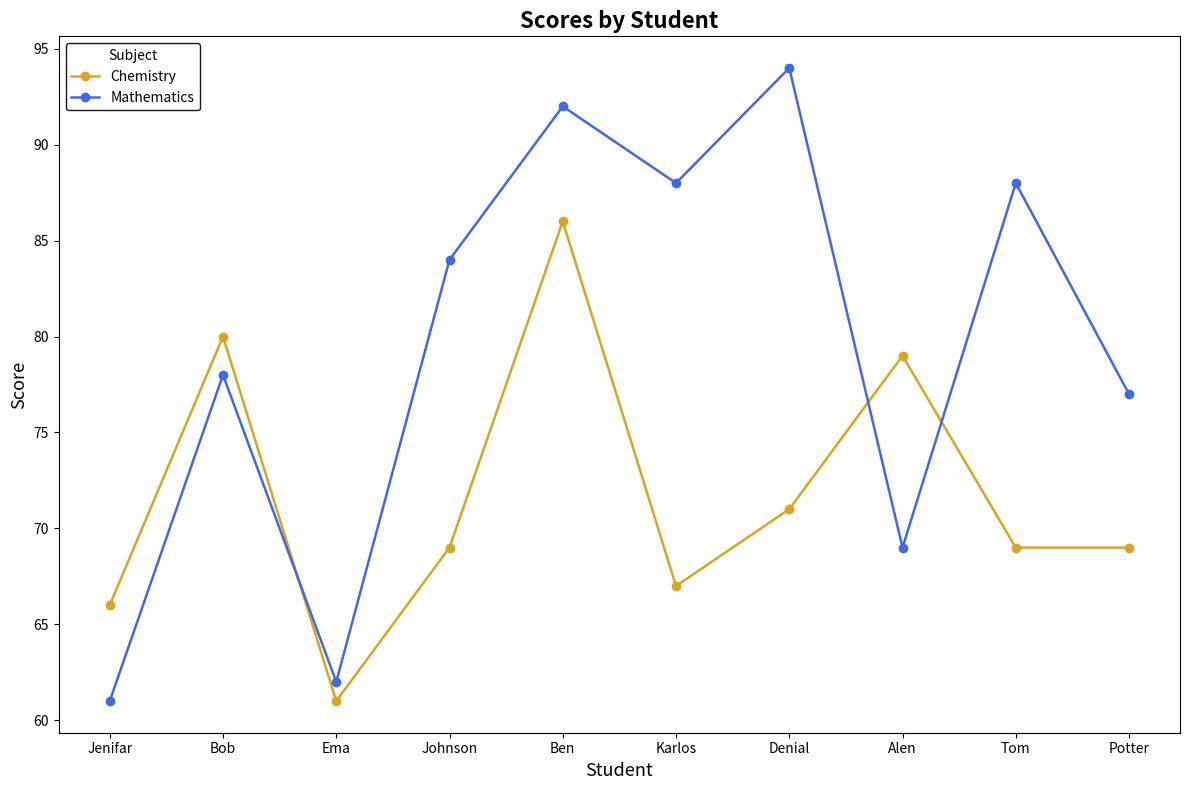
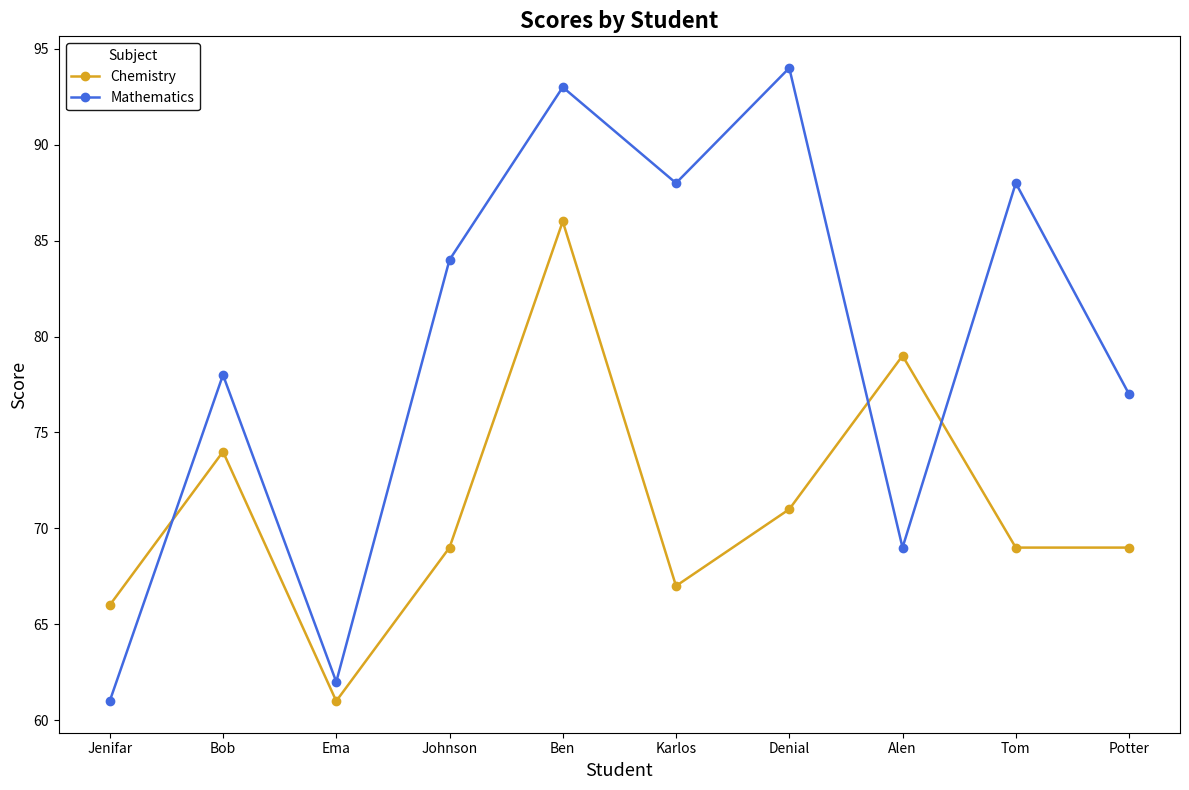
Chemistry, Bob: 80 -> 74
Mathematics, Ben: 92 -> 93
